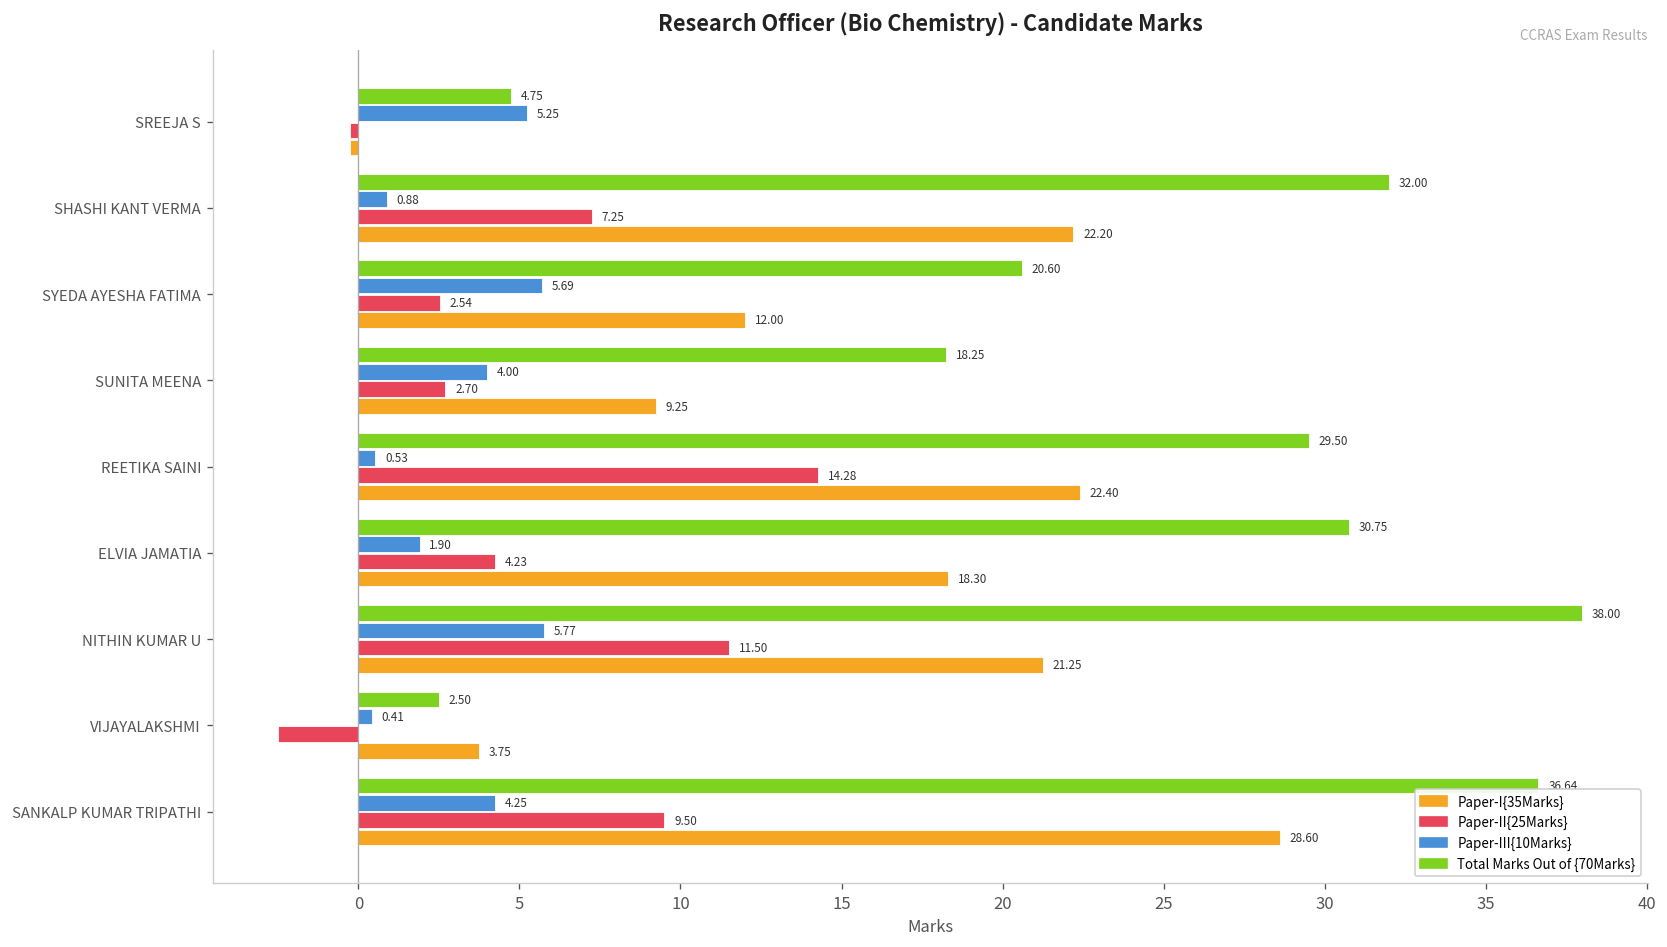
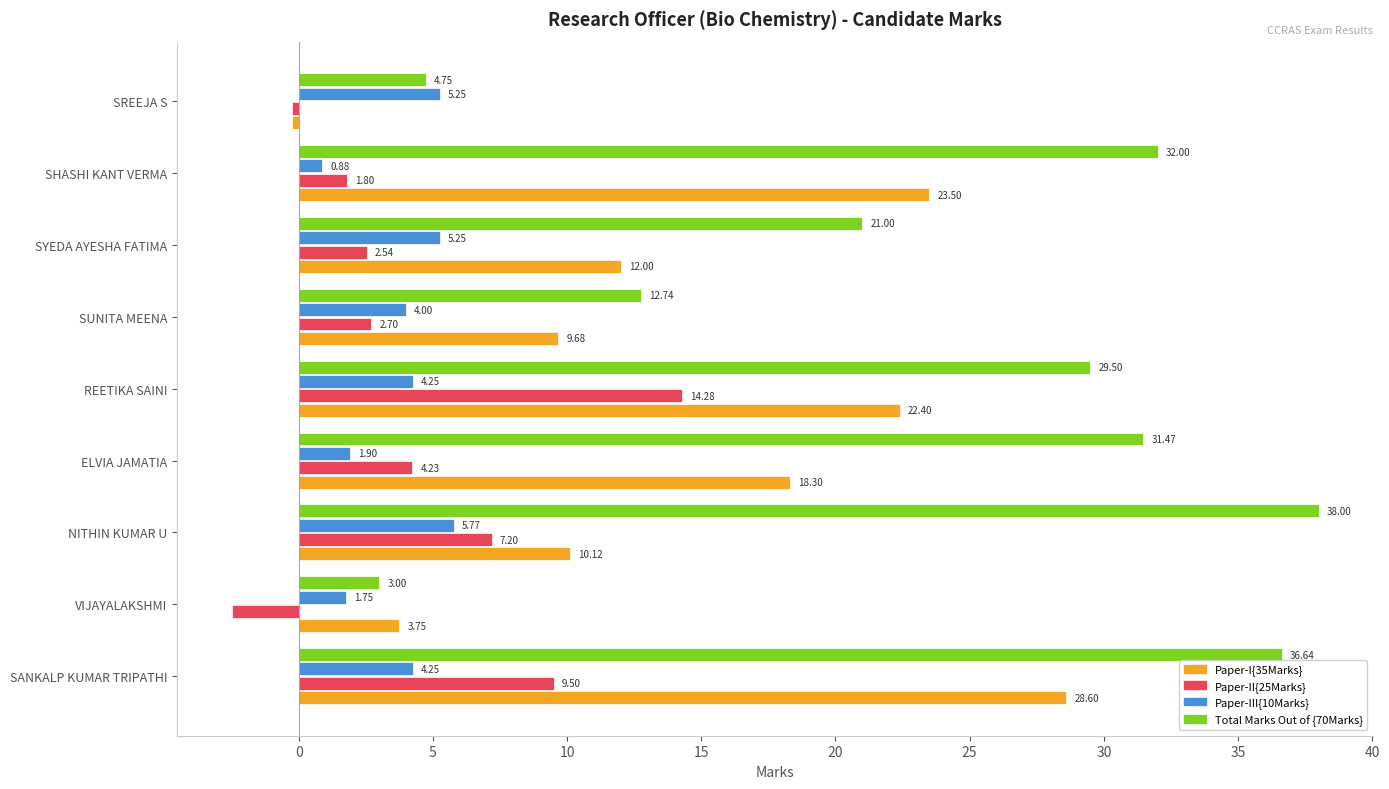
Paper-II{25Marks}, SHASHI KANT VERMA: 7.25 -> 1.80
Paper-I{35Marks}, SHASHI KANT VERMA: 22.20 -> 23.50
Total Marks Out of {70Marks}, SYEDA AYESHA FATIMA: 20.60 -> 21.00
Paper-III{10Marks}, SYEDA AYESHA FATIMA: 5.69 -> 5.25
Total Marks Out of {70Marks}, SUNITA MEENA: 18.25 -> 12.74
Paper-I{35Marks}, SUNITA MEENA: 9.25 -> 9.68
Paper-III{10Marks}, REETIKA SAINI: 0.53 -> 4.25
Total Marks Out of {70Marks}, ELVIA JAMATIA: 30.75 -> 31.47
Paper-II{25Marks}, NITHIN KUMAR U: 11.50 -> 7.20
Paper-I{35Marks}, NITHIN KUMAR U: 21.25 -> 10.12
Total Marks Out of {70Marks}, VIJAYALAKSHMI: 2.50 -> 3.00
Paper-III{10Marks}, VIJAYALAKSHMI: 0.41 -> 1.75
